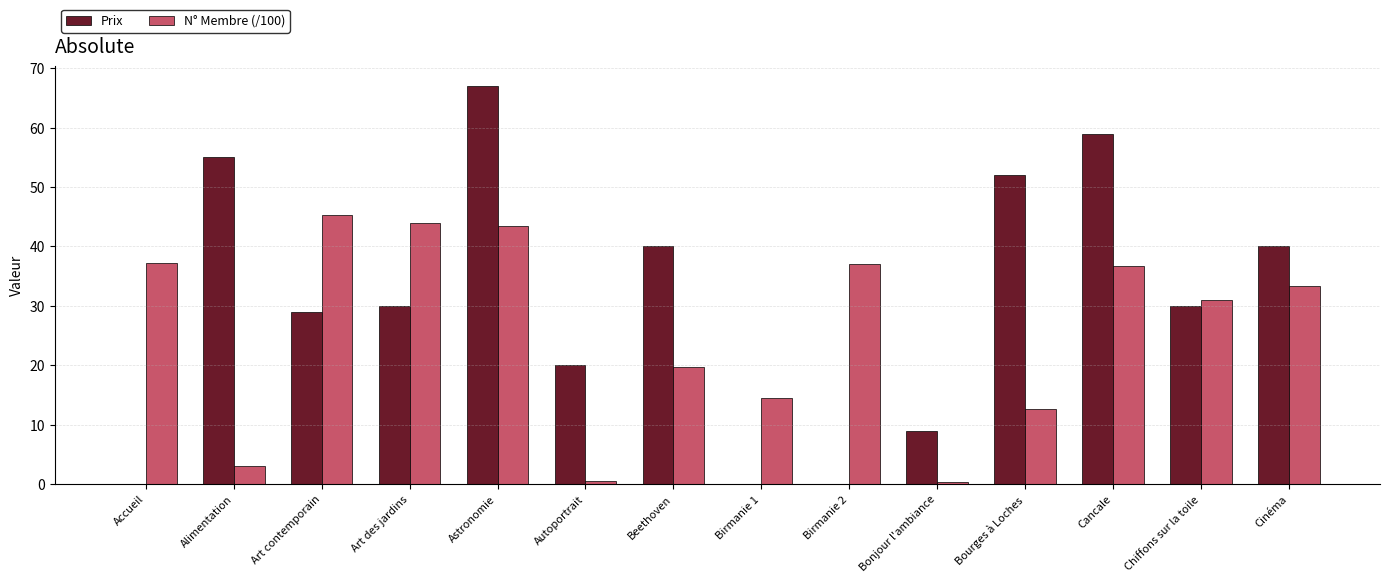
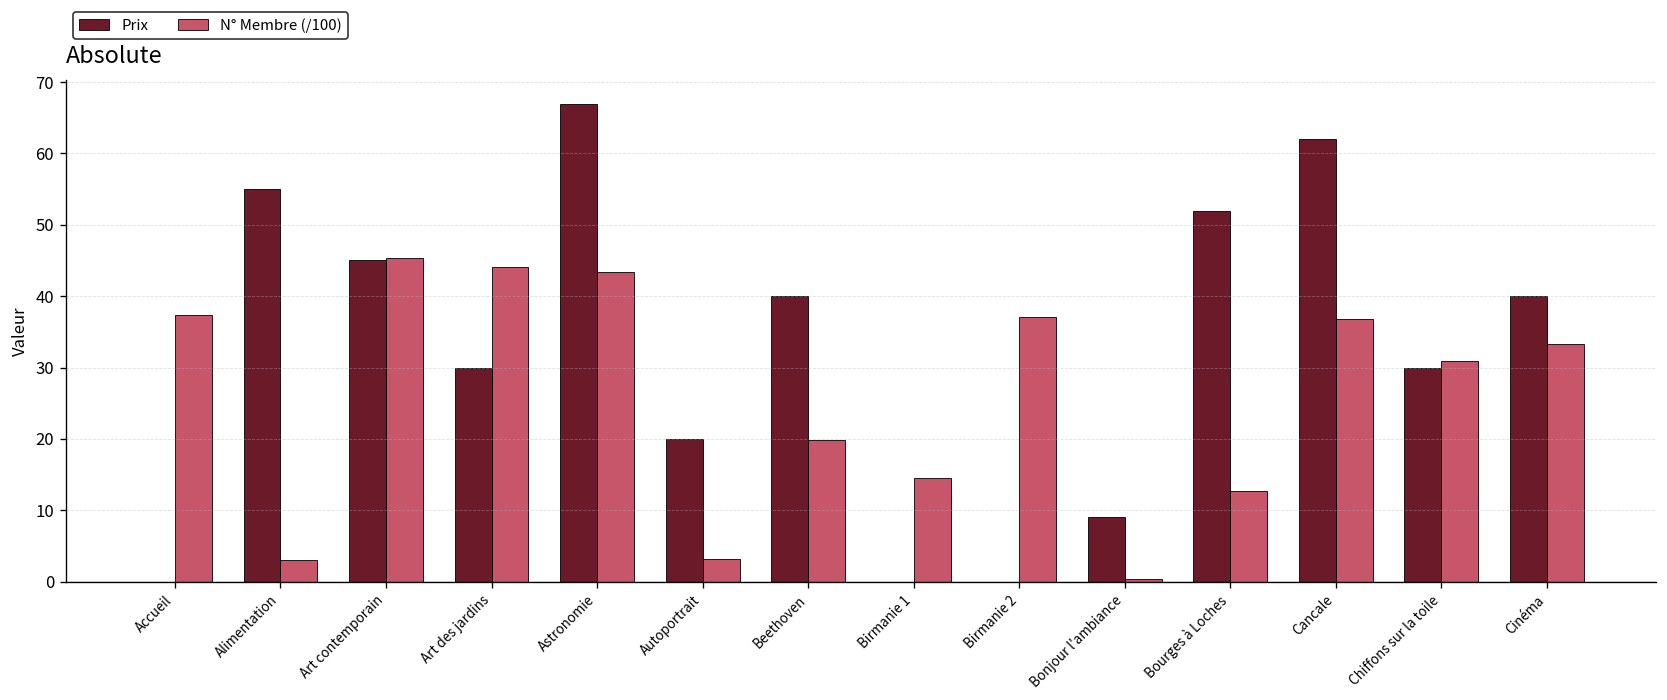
Prix, Art contemporain: 29 -> 45
N° Membre (/100), Autoportrait: 0 -> 3
Prix, Cancale: 59 -> 62
